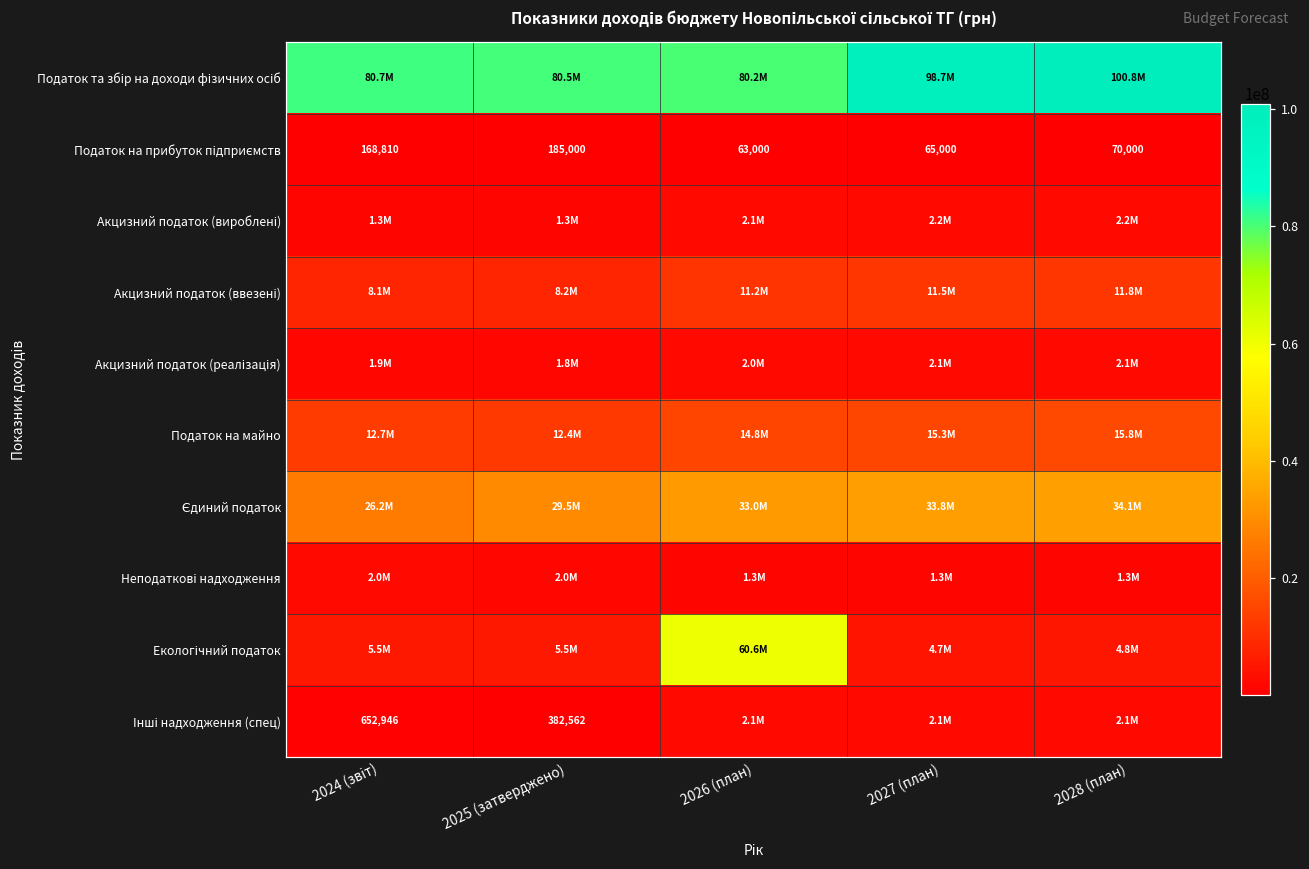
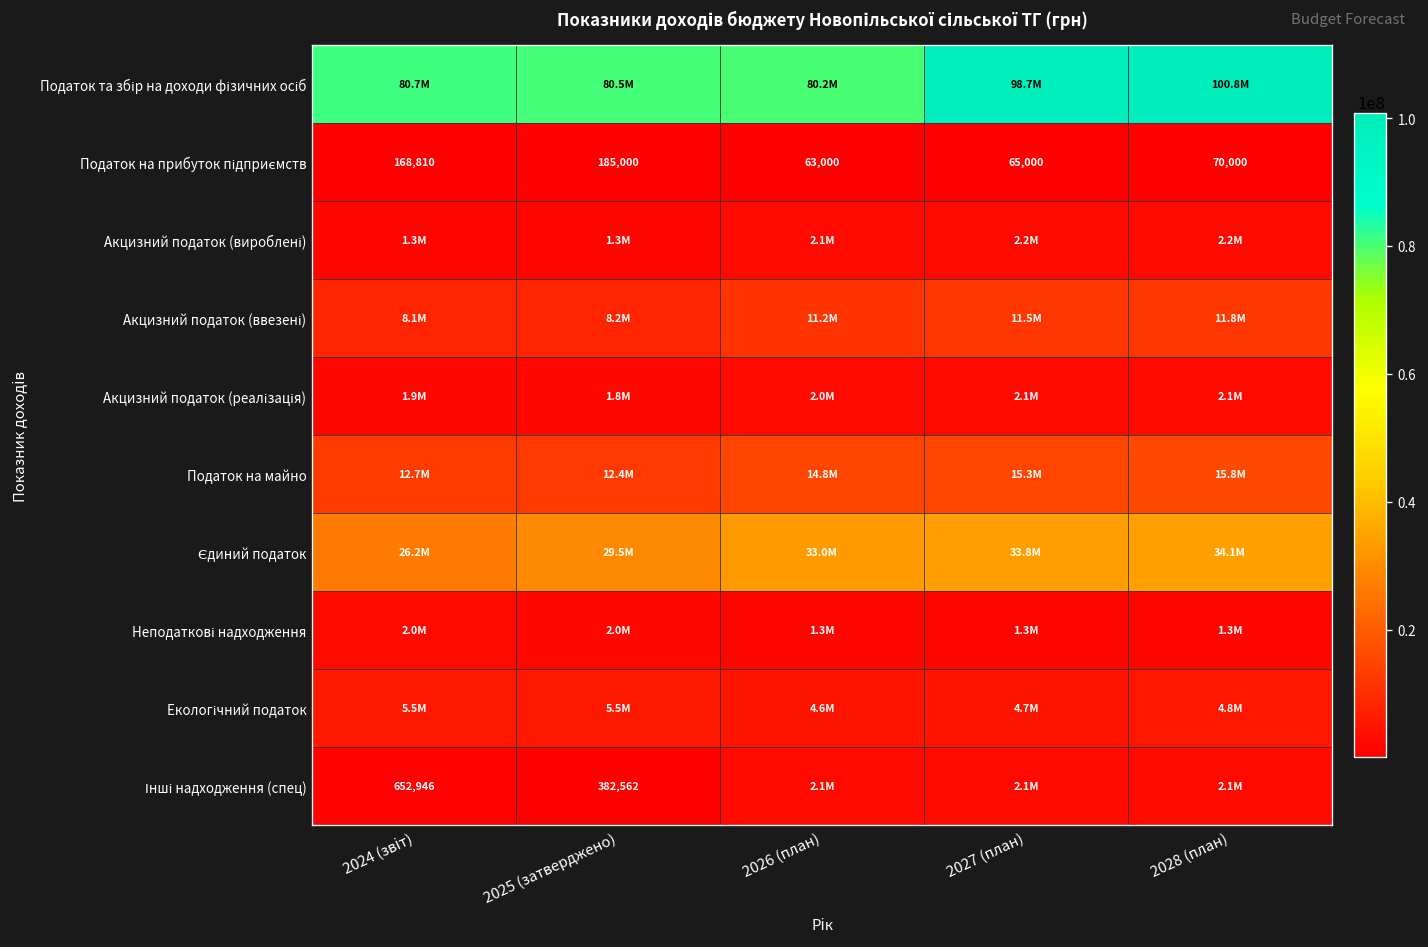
Екологічний податок, 2026 (план): 60.6M -> 4.6M
